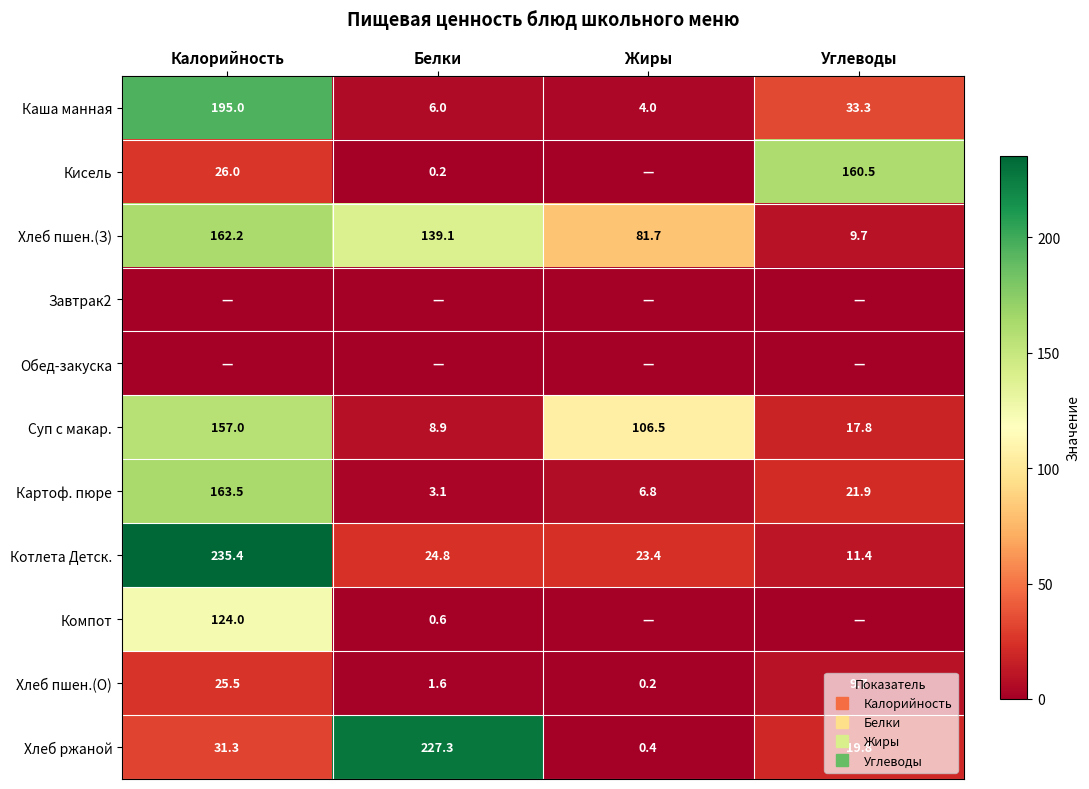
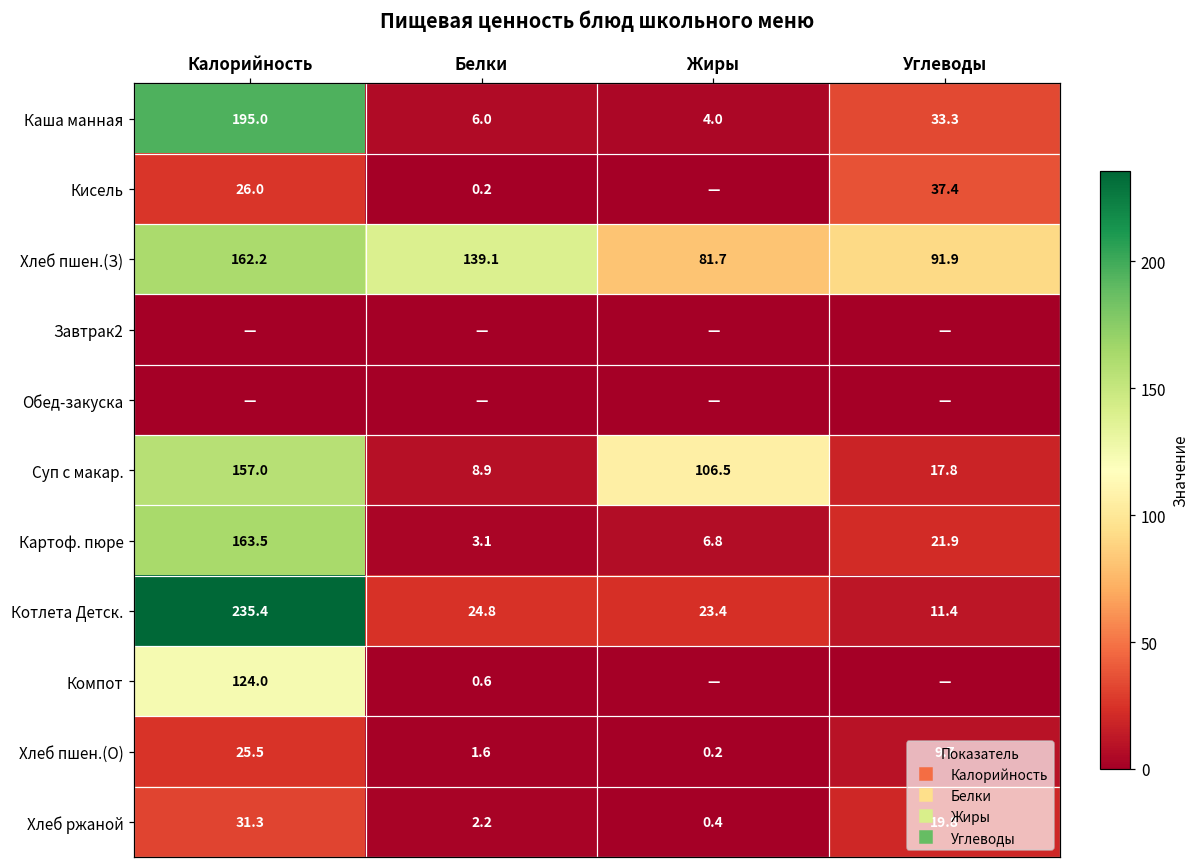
Кисель, Углеводы: 160.5 -> 37.4
Хлеб пшен.(З), Углеводы: 9.7 -> 91.9
Хлеб ржаной, Белки: 227.3 -> 2.2
